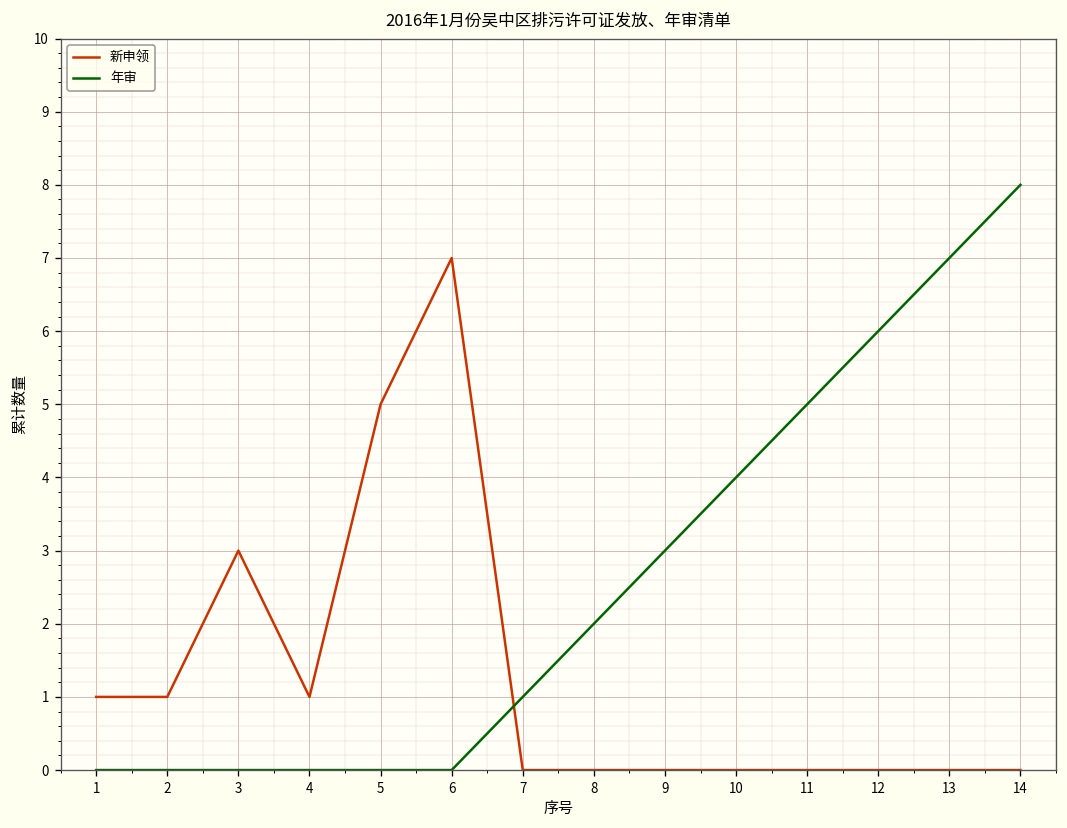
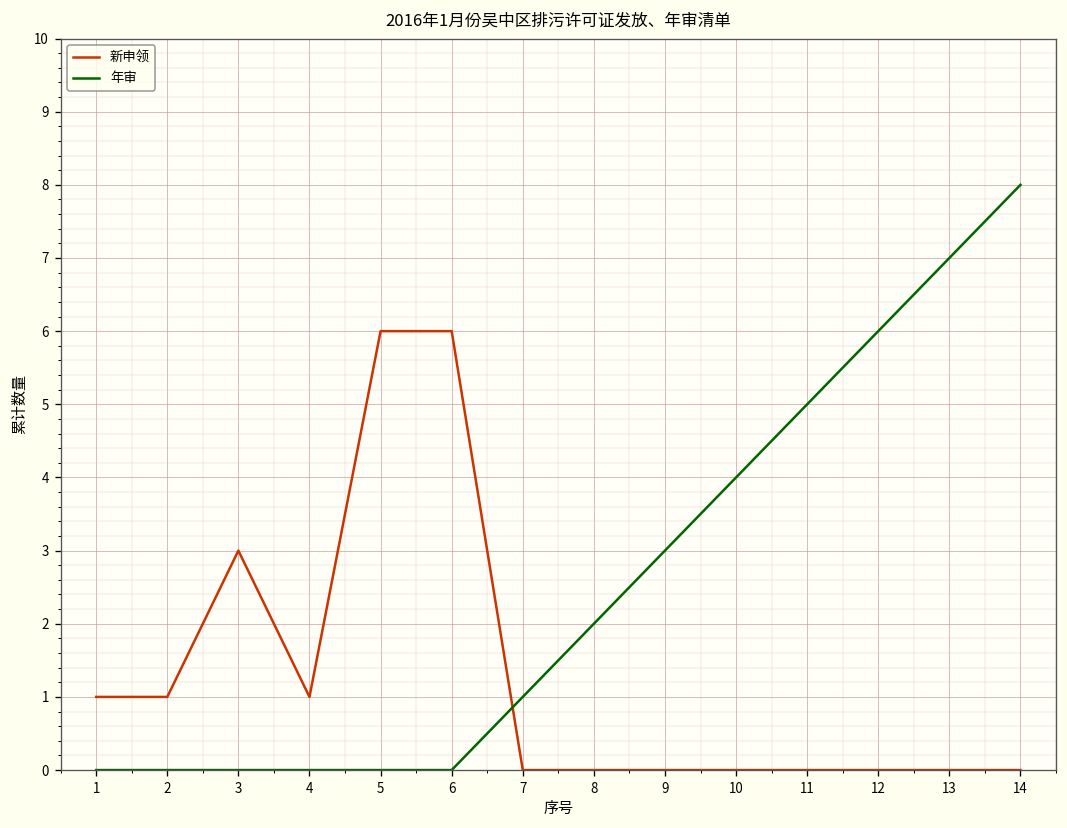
新申领, 5: 5 -> 6
新申领, 6: 7 -> 6
